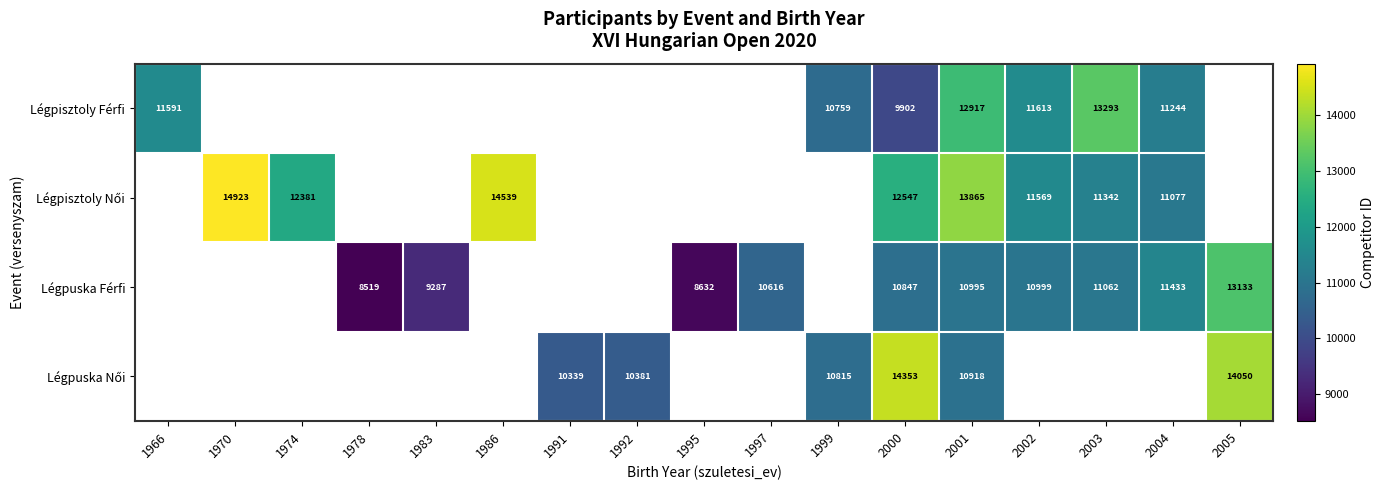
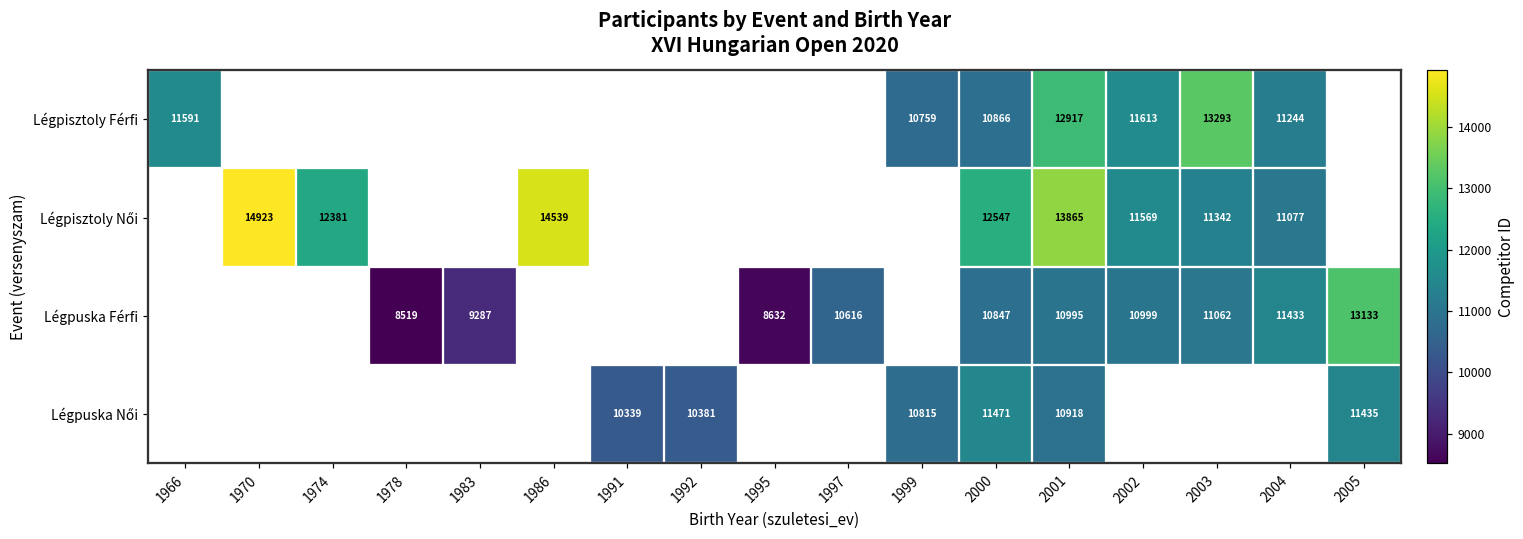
Légpisztoly Férfi, 2000: 9902 -> 10866
Légpuska Női, 2000: 14353 -> 11471
Légpuska Női, 2005: 14050 -> 11435
